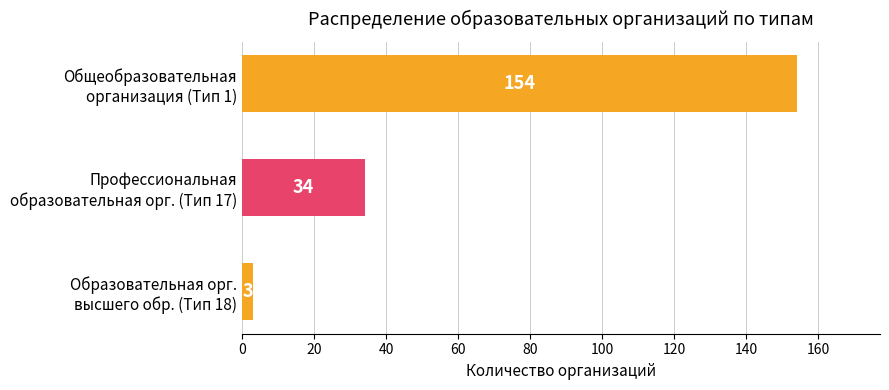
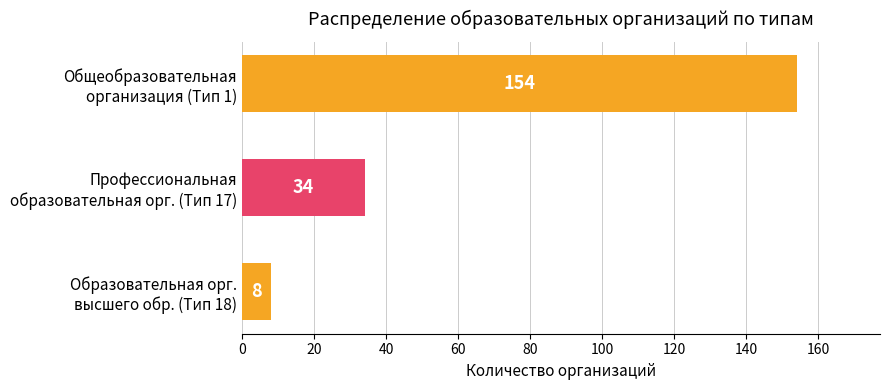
Образовательная орг. высшего обр. (Тип 18): 3 -> 8
